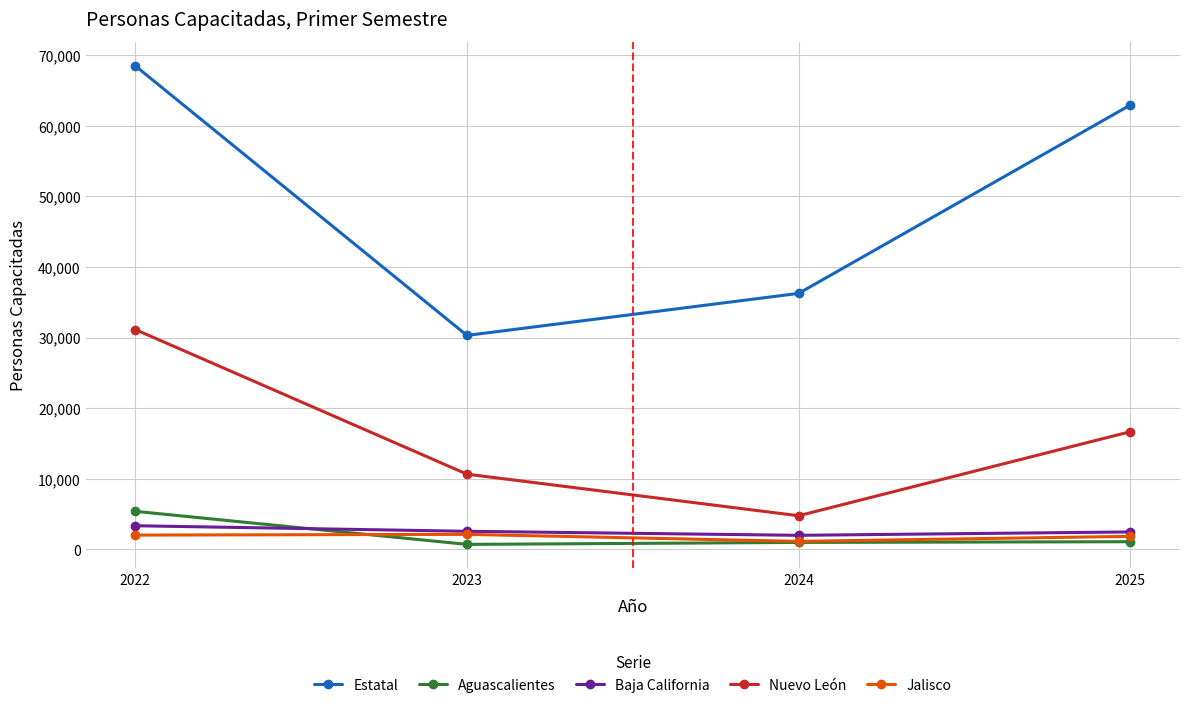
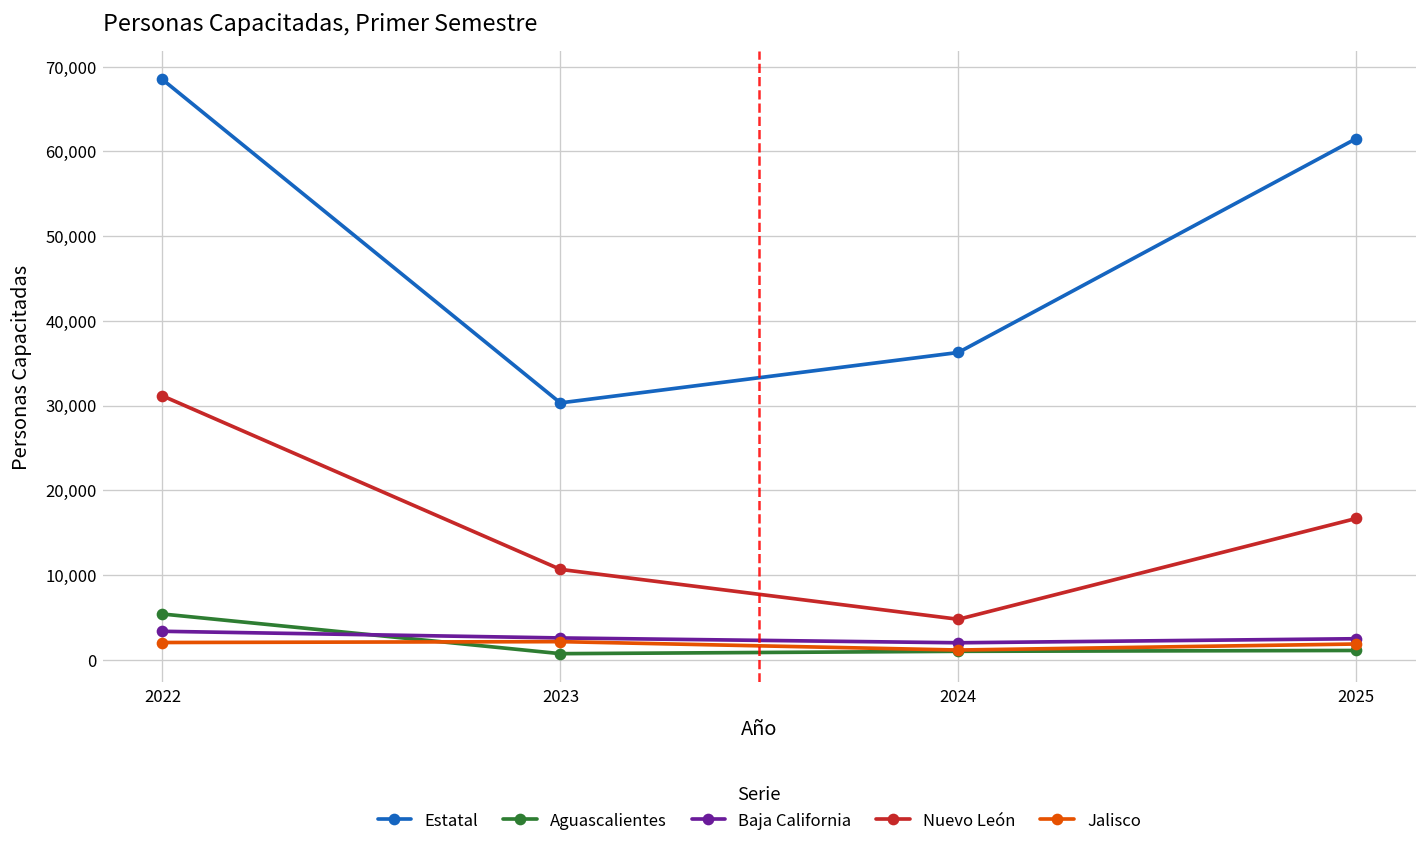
Estatal, 2025: 63,000 -> 62,000
